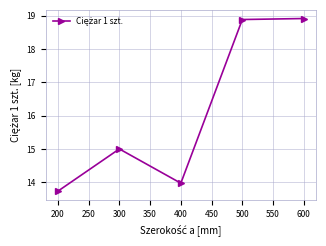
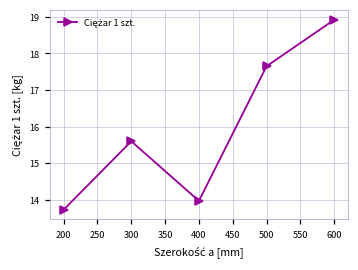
300: 15.0 -> 15.6
500: 18.9 -> 17.7
